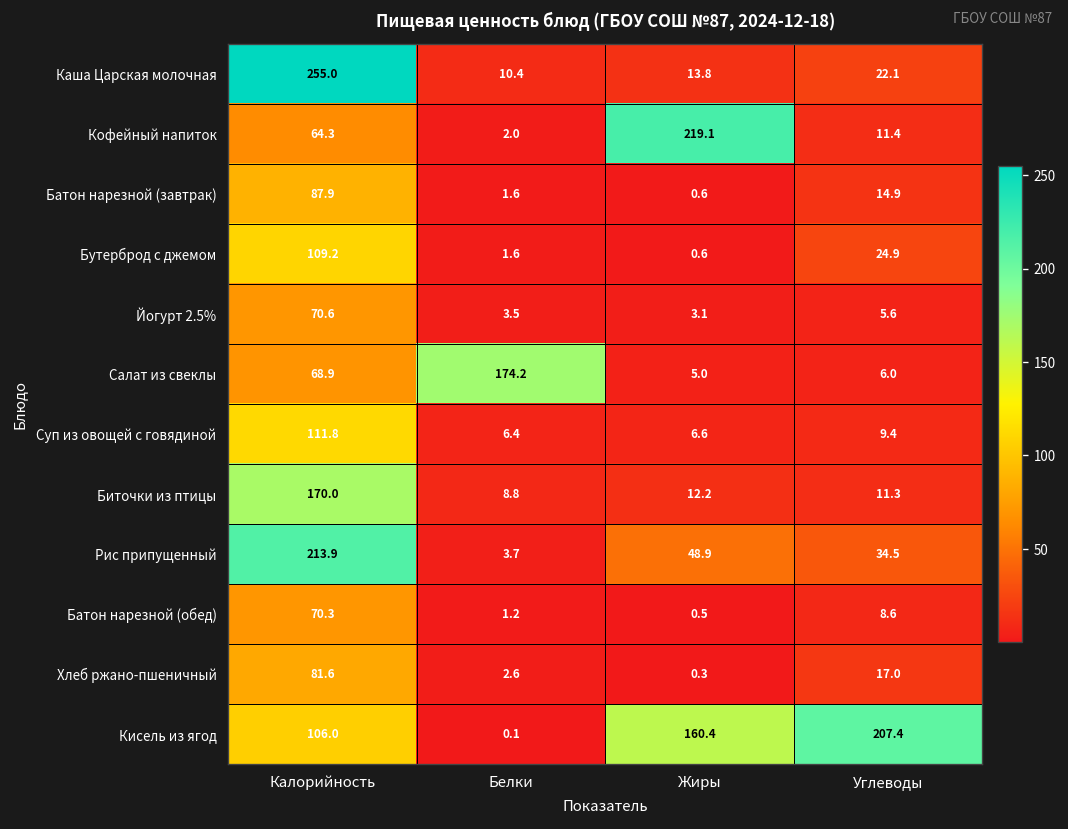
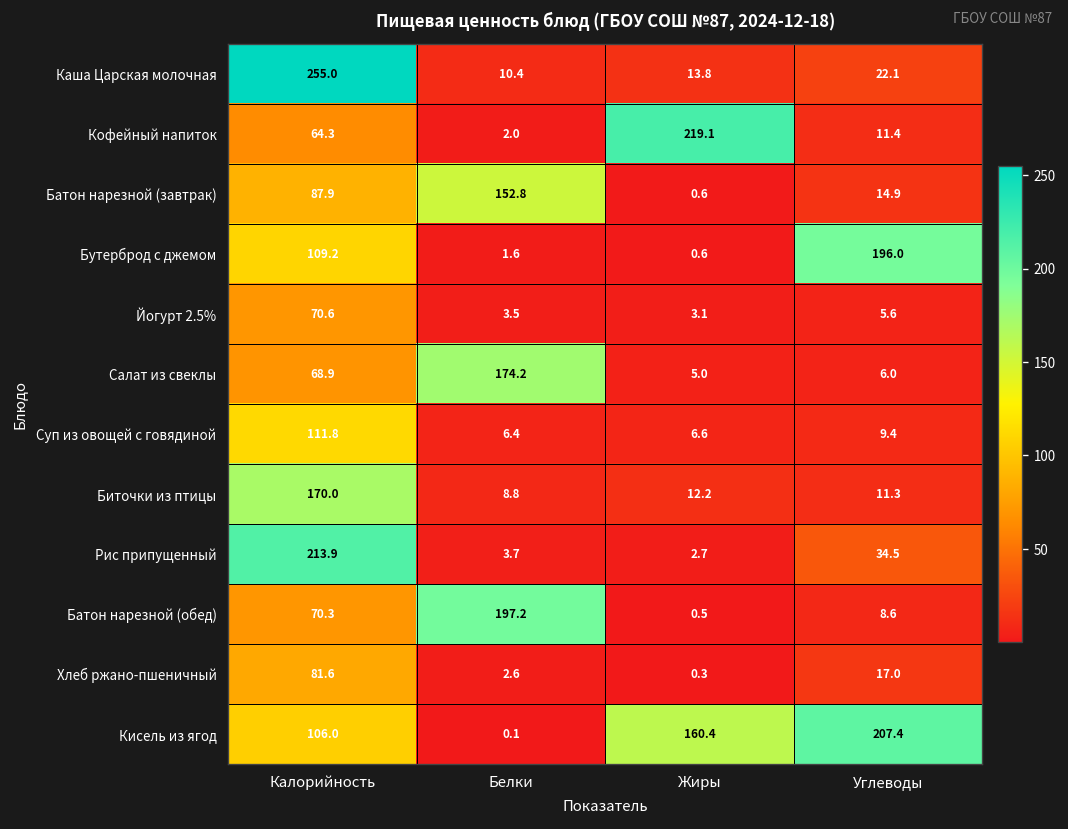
Батон нарезной (завтрак), Белки: 1.6 -> 152.8
Бутерброд с джемом, Углеводы: 24.9 -> 196.0
Рис припущенный, Жиры: 48.9 -> 2.7
Батон нарезной (обед), Белки: 1.2 -> 197.2
